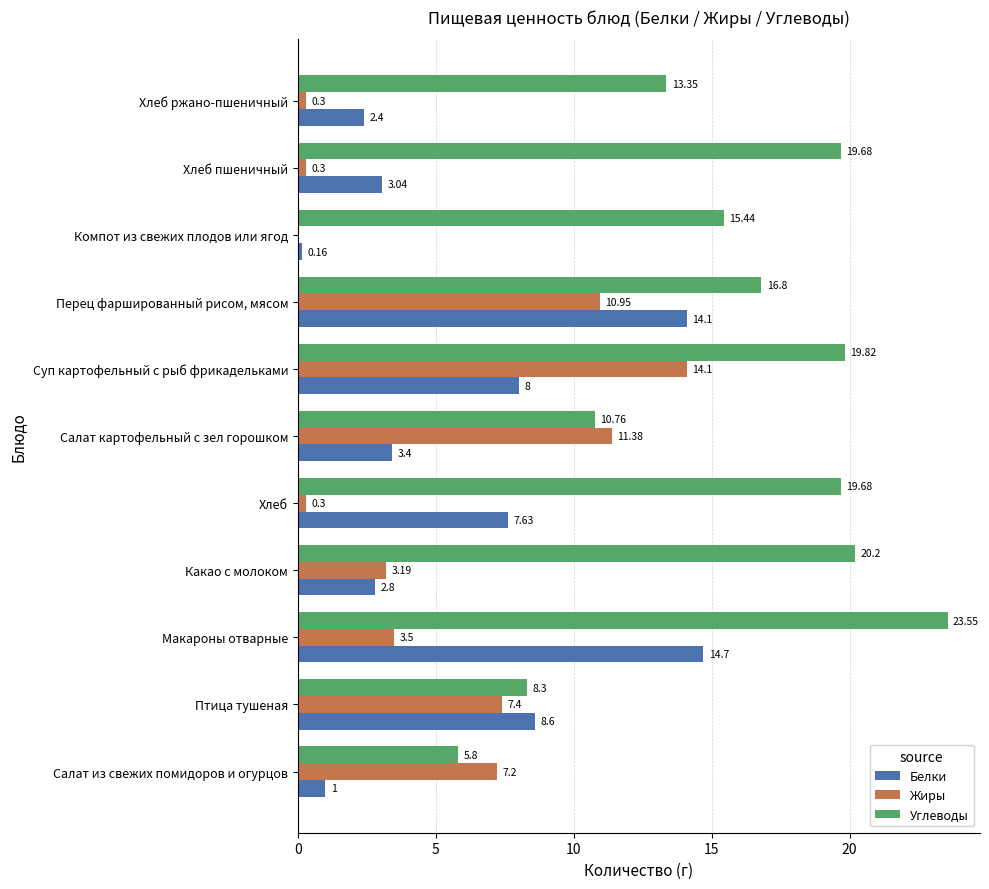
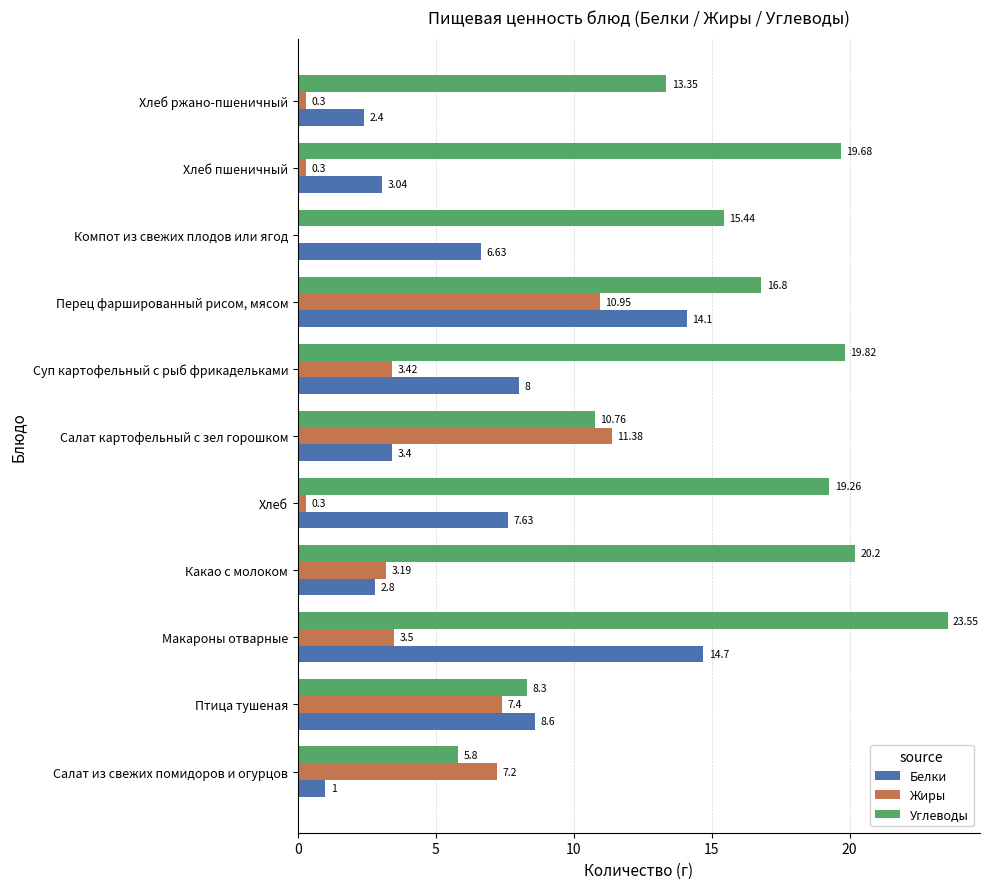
Белки, Компот из свежих плодов или ягод: 0.16 -> 6.63
Жиры, Суп картофельный с рыб фрикадельками: 14.1 -> 3.42
Углеводы, Хлеб: 19.68 -> 19.26
